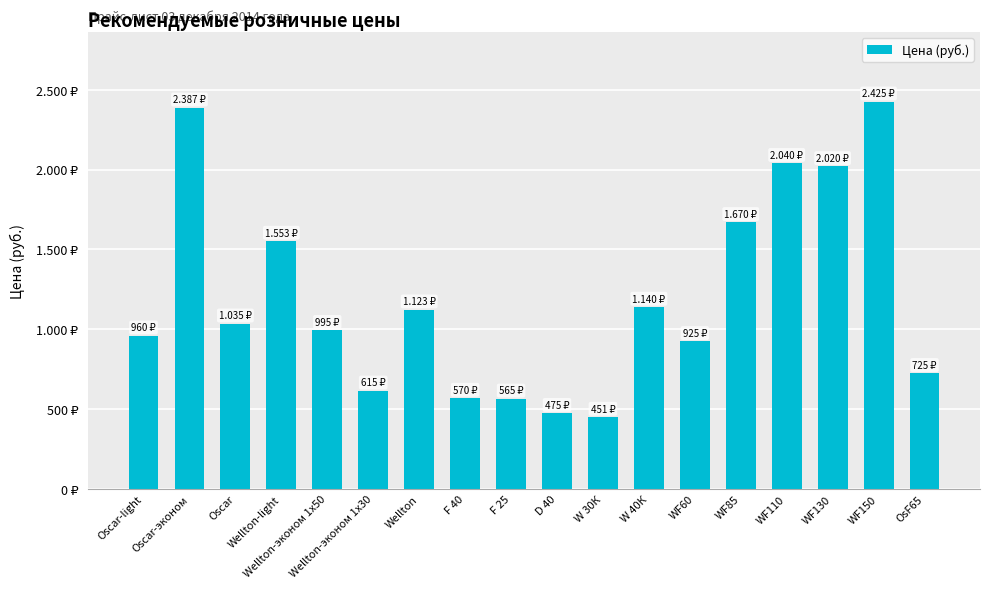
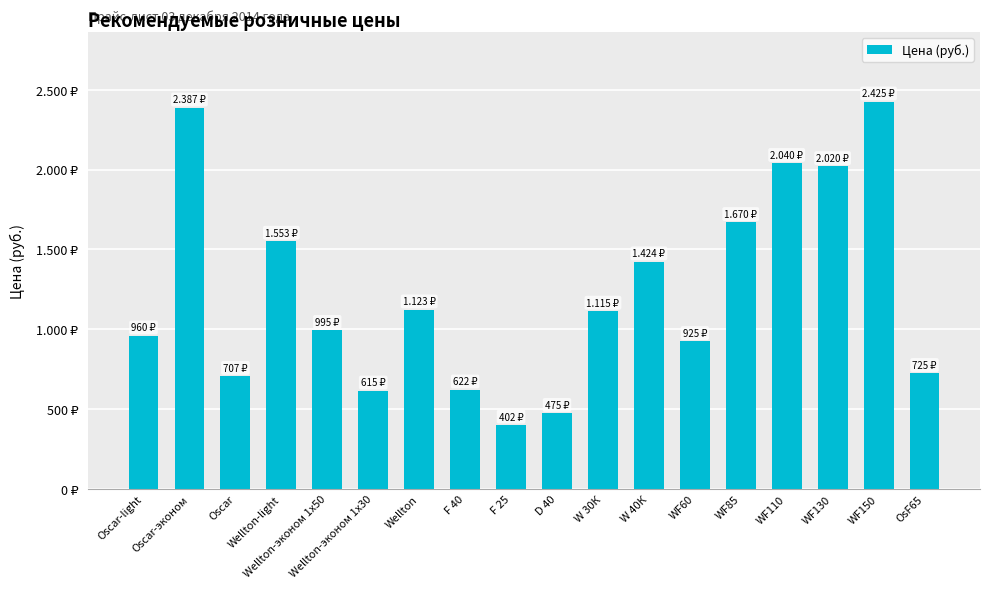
Oscar: 1.035 -> 707
F 40: 570 -> 622
F 25: 565 -> 402
W 30К: 451 -> 1.115
W 40К: 1.140 -> 1.424
